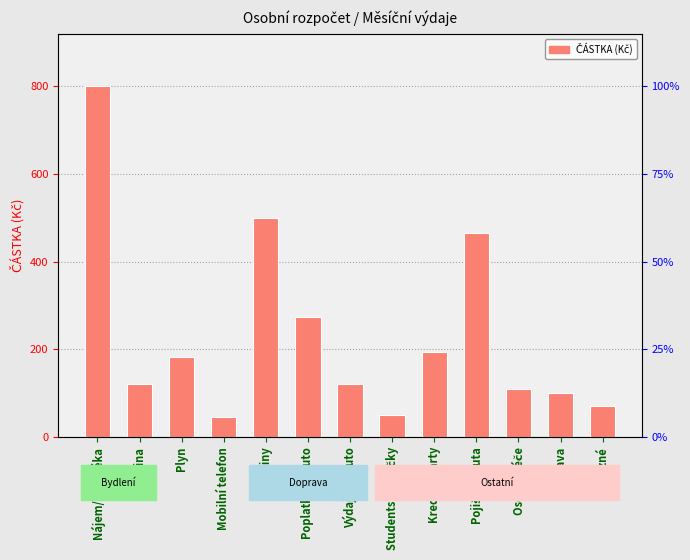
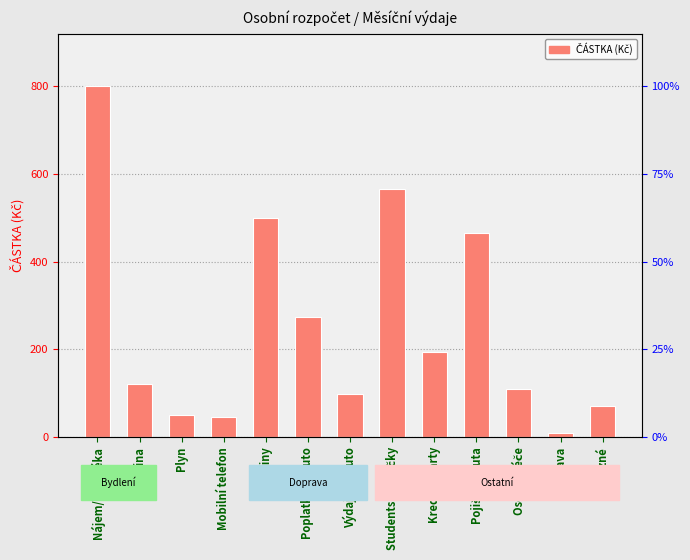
Plyn: 180 -> 50
Výdaje na auto: 120 -> 100
Studentské půjčky: 50 -> 570
Zábava: 100 -> 10
